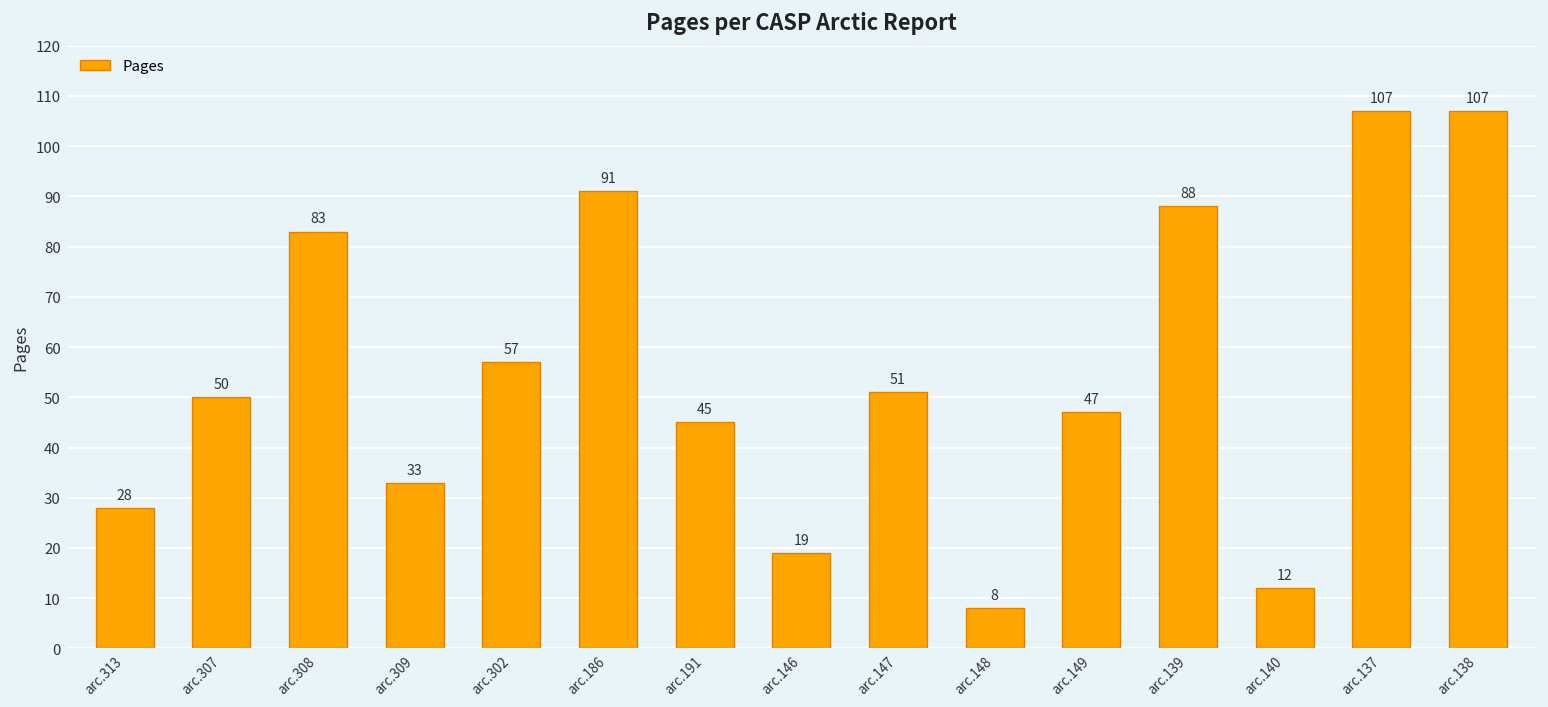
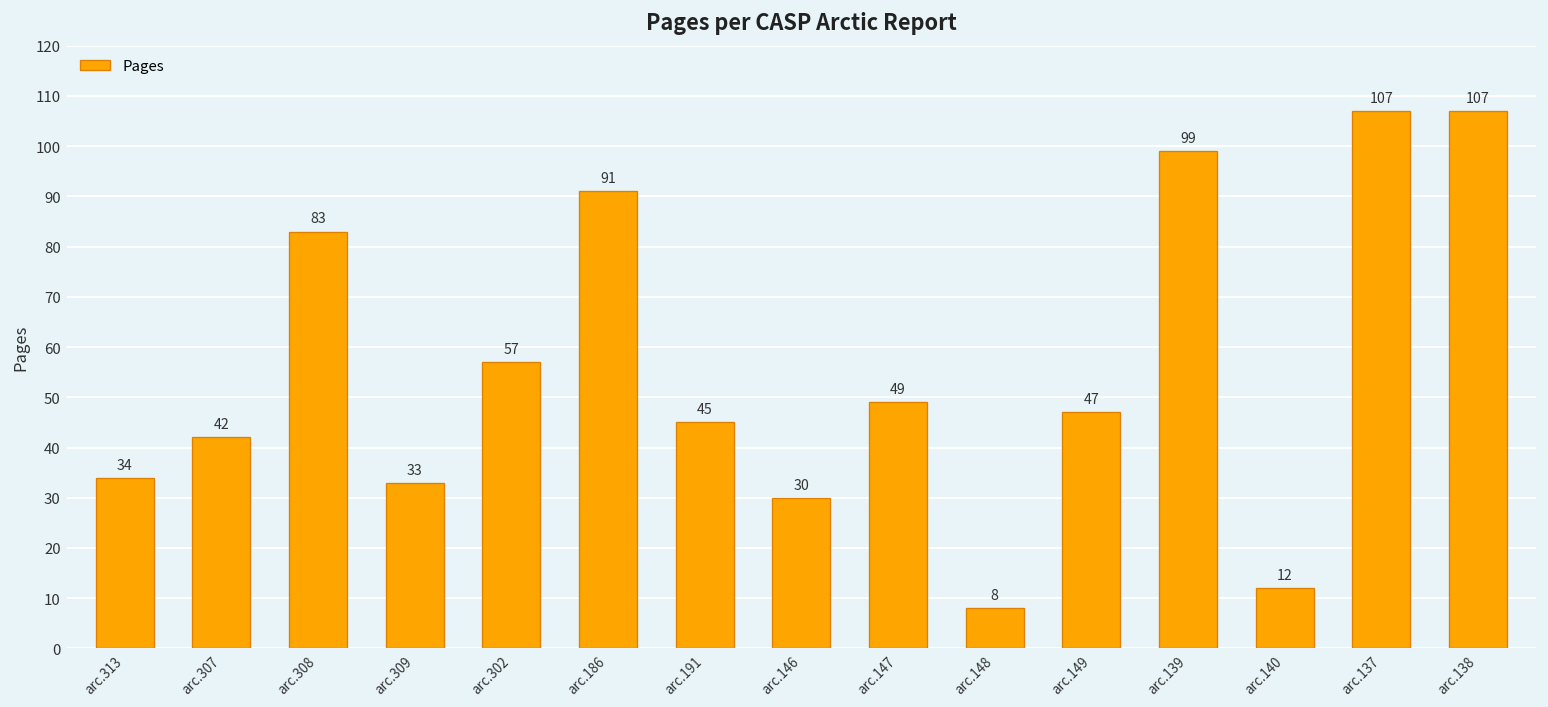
arc.313: 28 -> 34
arc.307: 50 -> 42
arc.146: 19 -> 30
arc.147: 51 -> 49
arc.139: 88 -> 99
